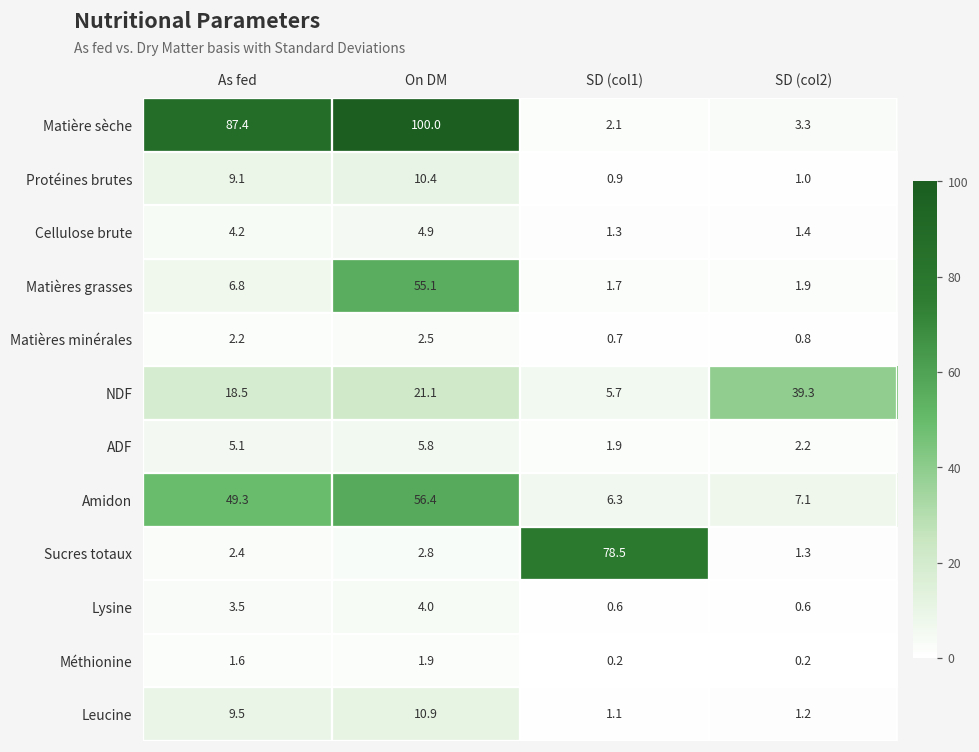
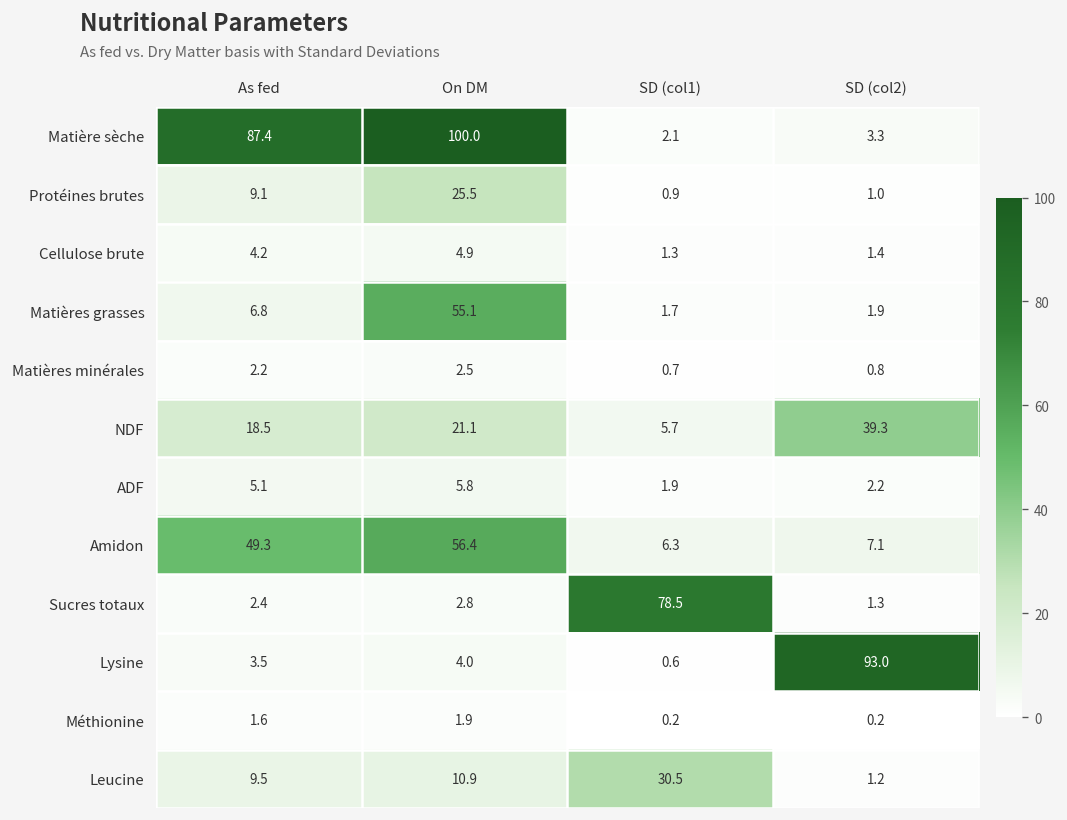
Protéines brutes, On DM: 10.4 -> 25.5
Lysine, SD (col2): 0.6 -> 93.0
Leucine, SD (col1): 1.1 -> 30.5
